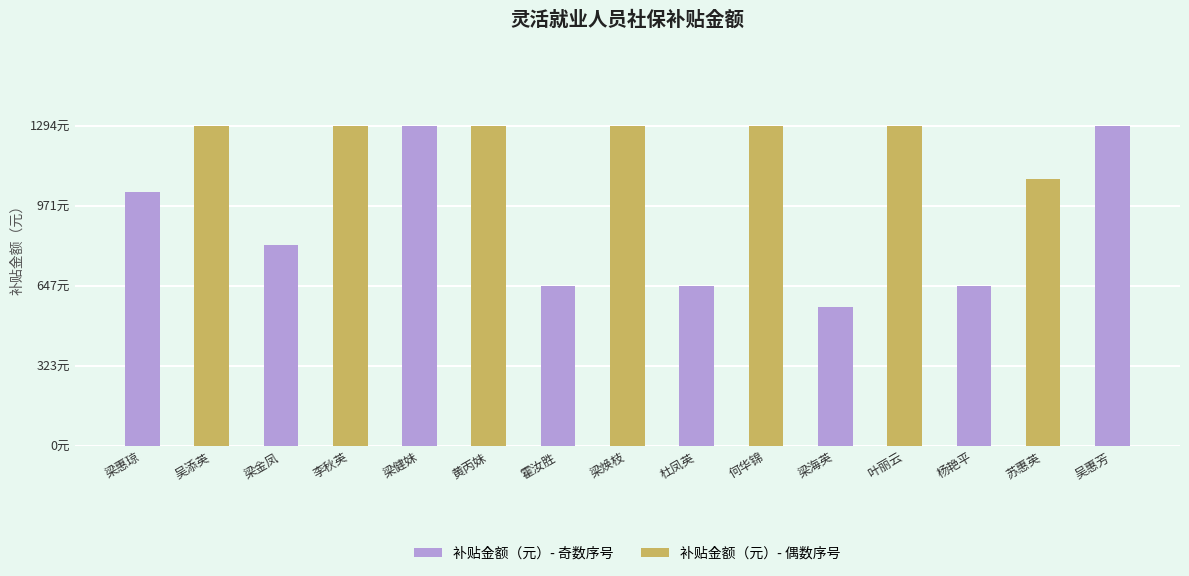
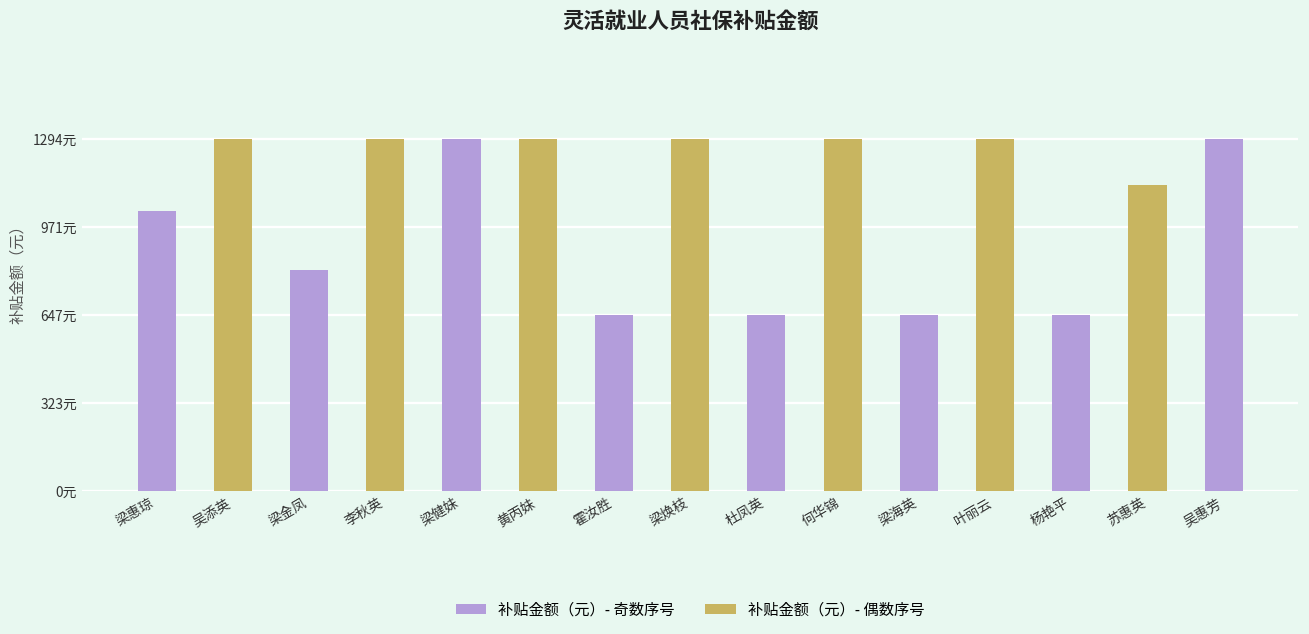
补贴金额（元）- 奇数序号, 梁海英: 560元 -> 650元
补贴金额（元）- 偶数序号, 苏惠英: 1080元 -> 1130元
